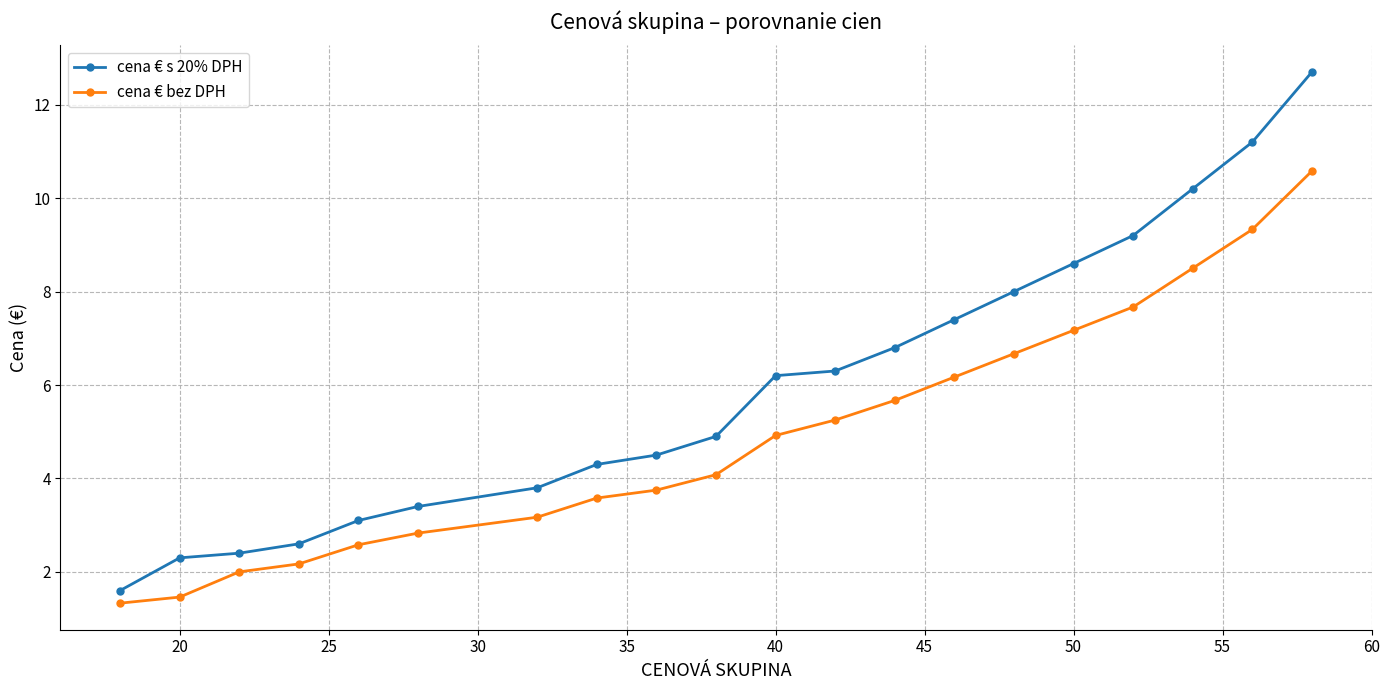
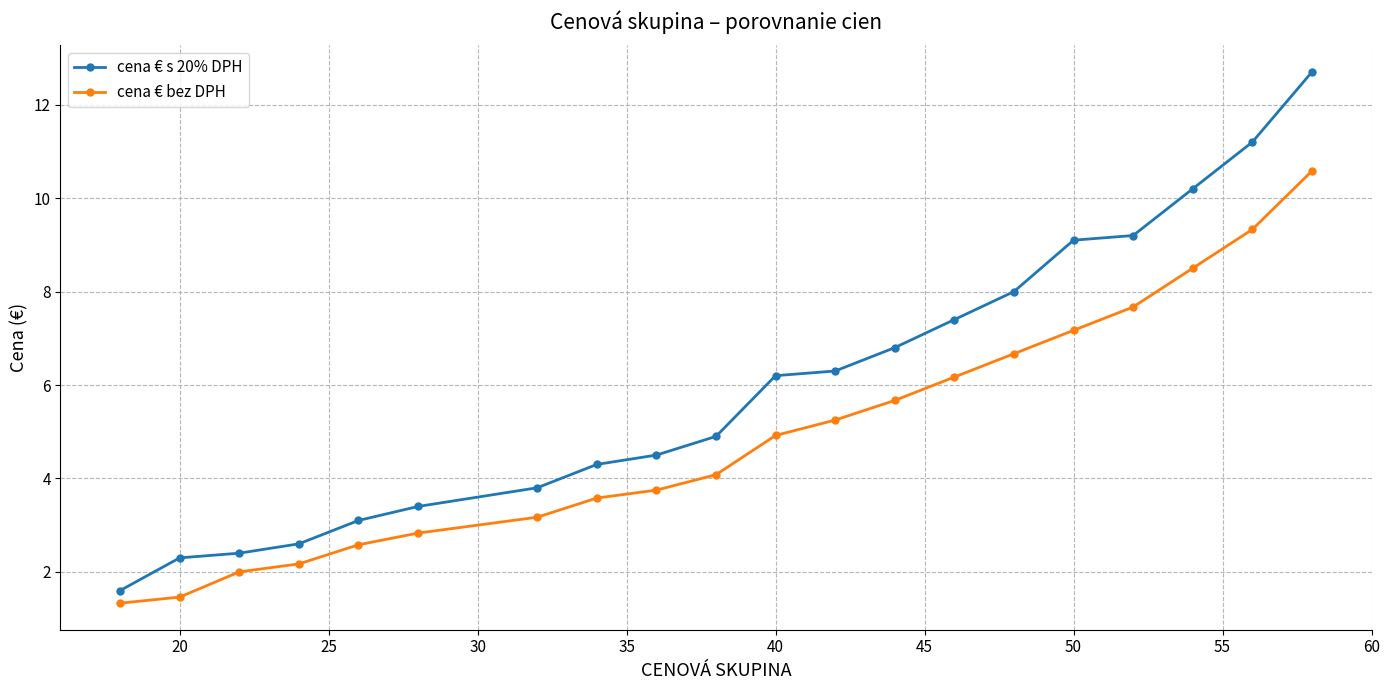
cena € s 20% DPH, 50: 8.6 -> 9.1
